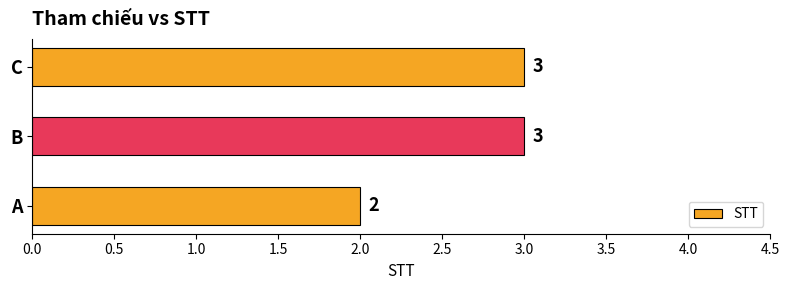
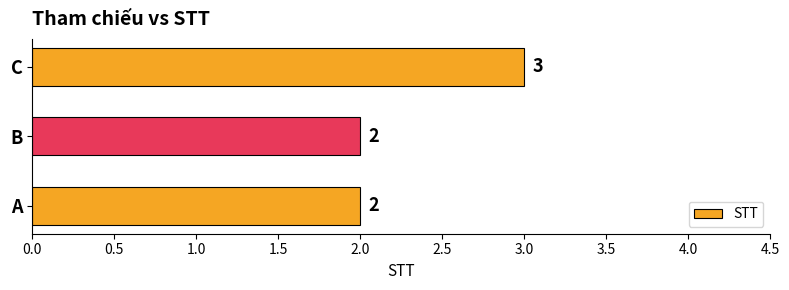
B: 3 -> 2
